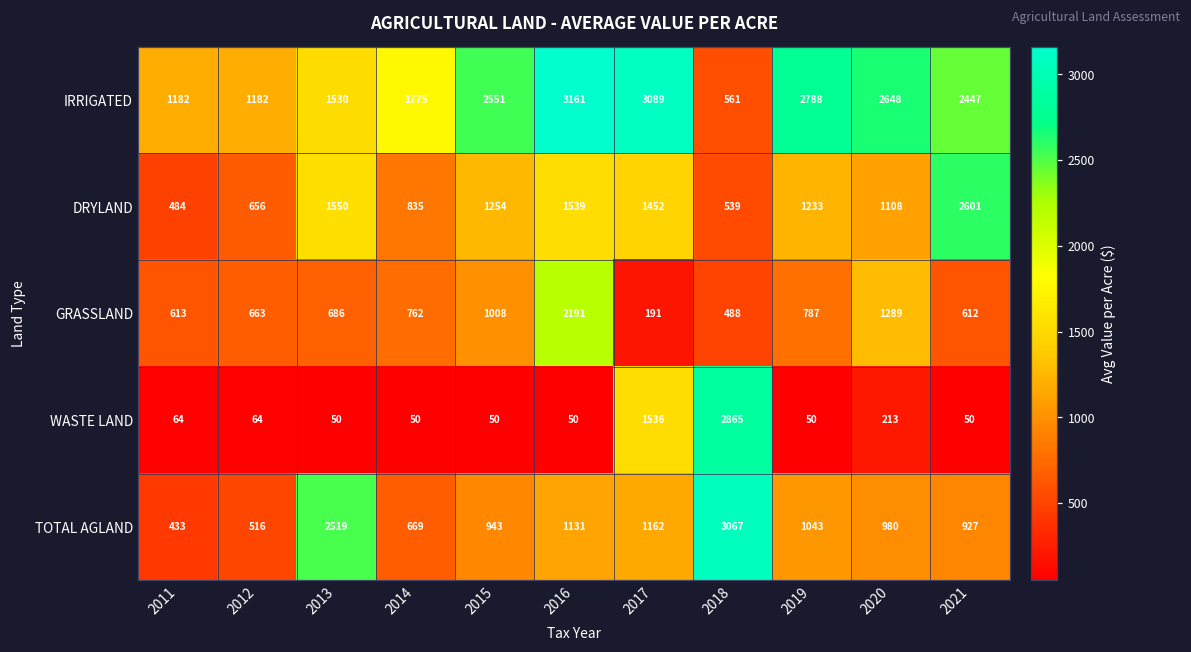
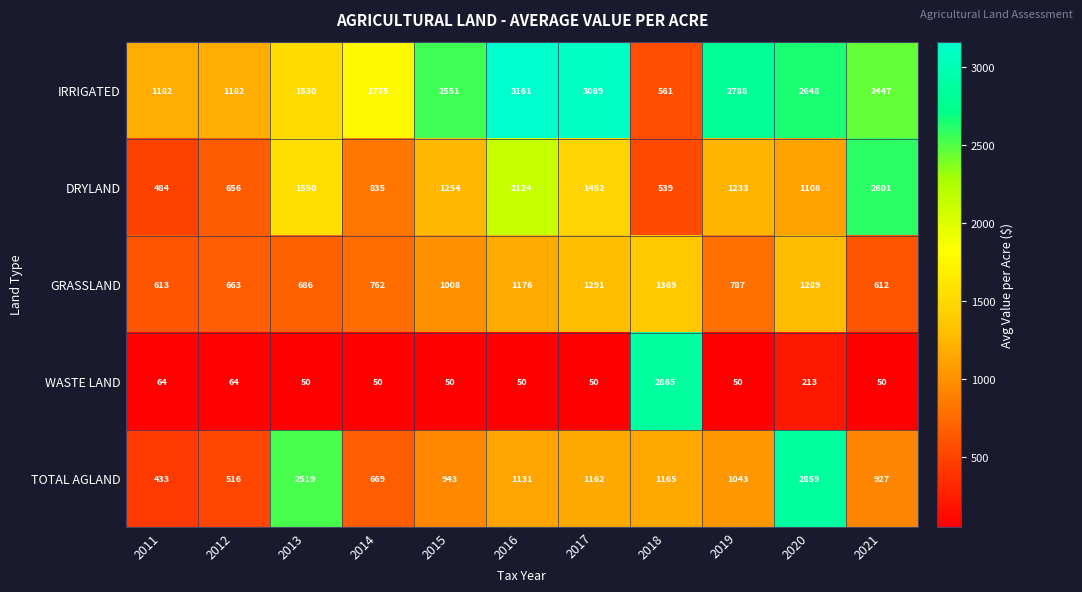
DRYLAND, 2016: 1539 -> 2124
GRASSLAND, 2016: 2191 -> 1176
GRASSLAND, 2017: 191 -> 1291
GRASSLAND, 2018: 488 -> 1369
WASTE LAND, 2017: 1536 -> 50
TOTAL AGLAND, 2018: 3067 -> 1165
TOTAL AGLAND, 2020: 980 -> 2859
